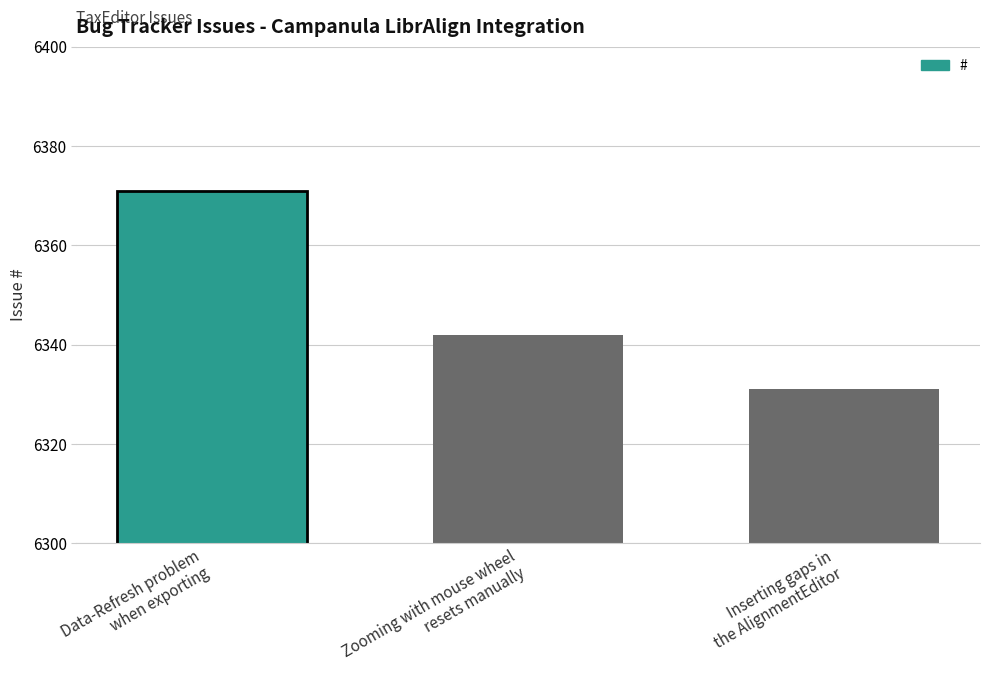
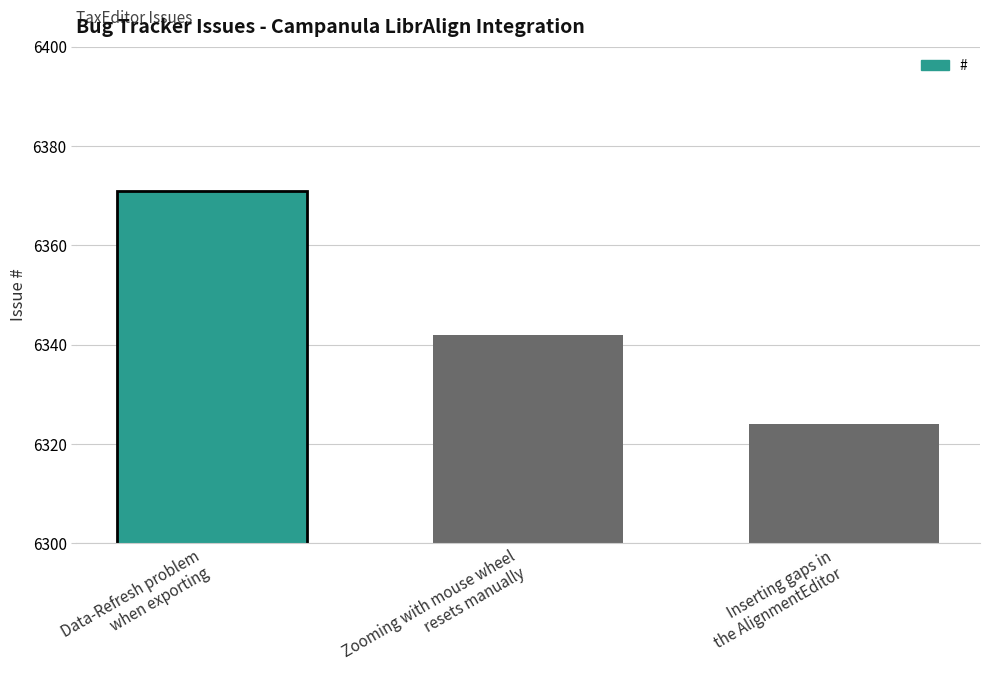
Inserting gaps in the AlignmentEditor: 6331 -> 6324
